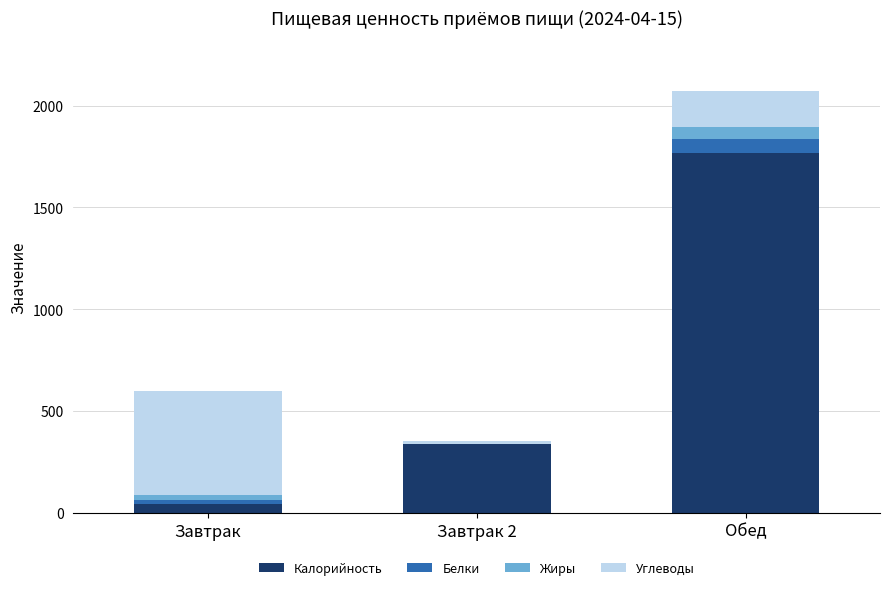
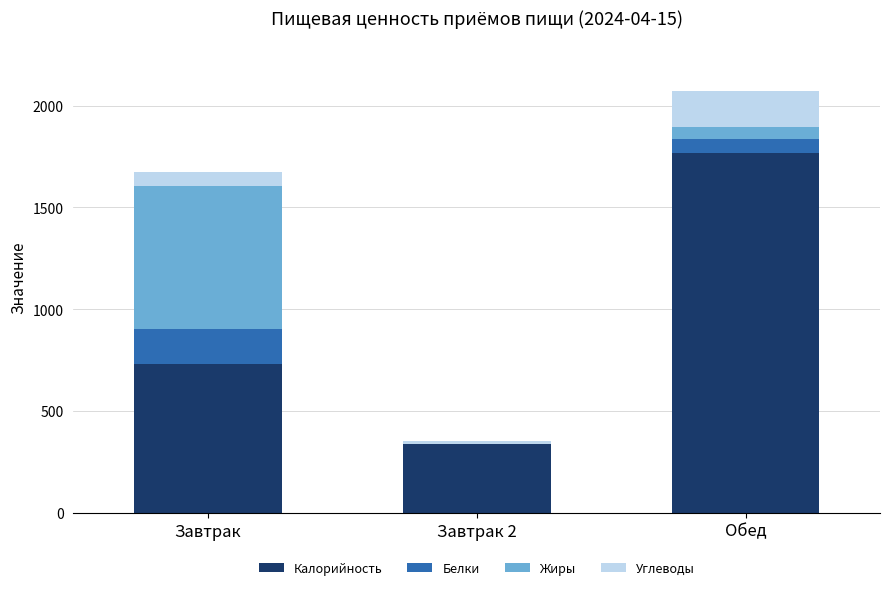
Калорийность, Завтрак: 40 -> 730
Белки, Завтрак: 20 -> 170
Жиры, Завтрак: 20 -> 700
Углеводы, Завтрак: 510 -> 70
